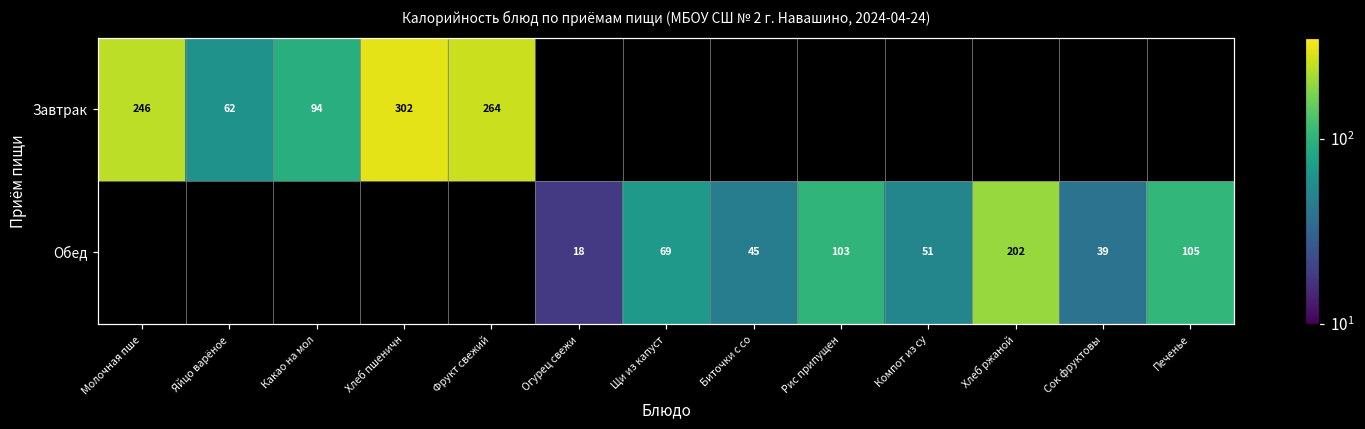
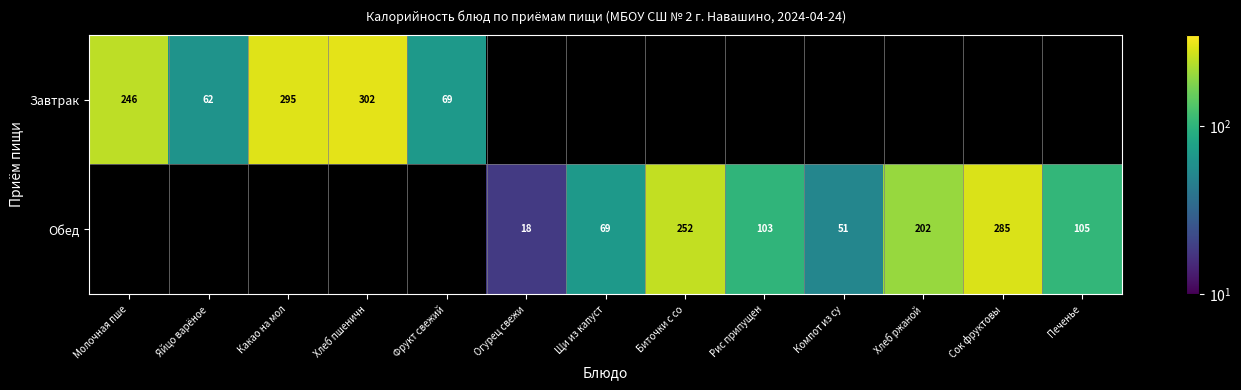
Завтрак, Какао на мол: 94 -> 295
Завтрак, Фрукт свежий: 264 -> 69
Обед, Биточки с со: 45 -> 252
Обед, Сок фруктовы: 39 -> 285
